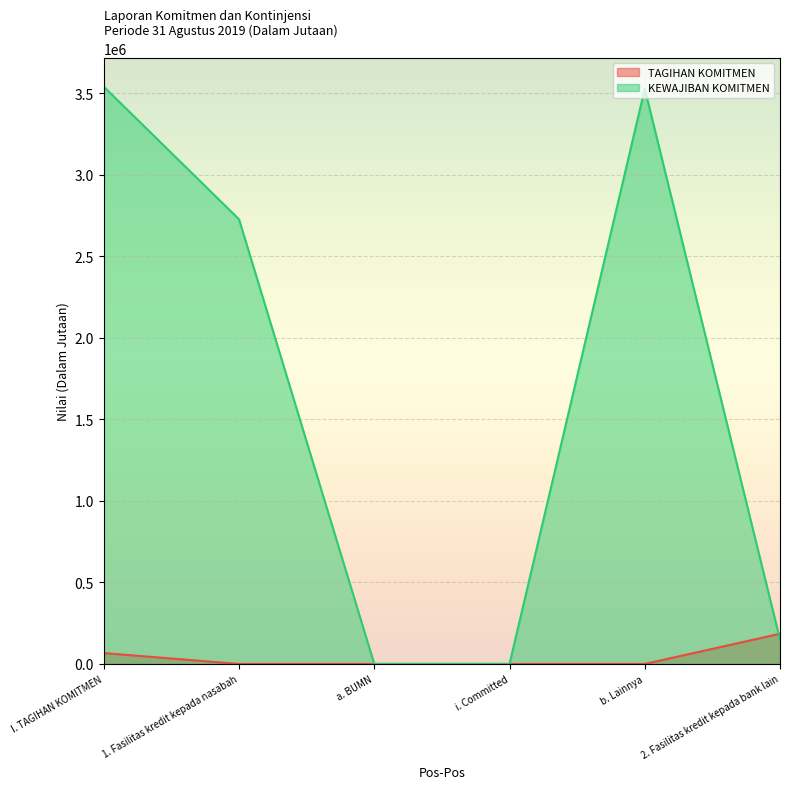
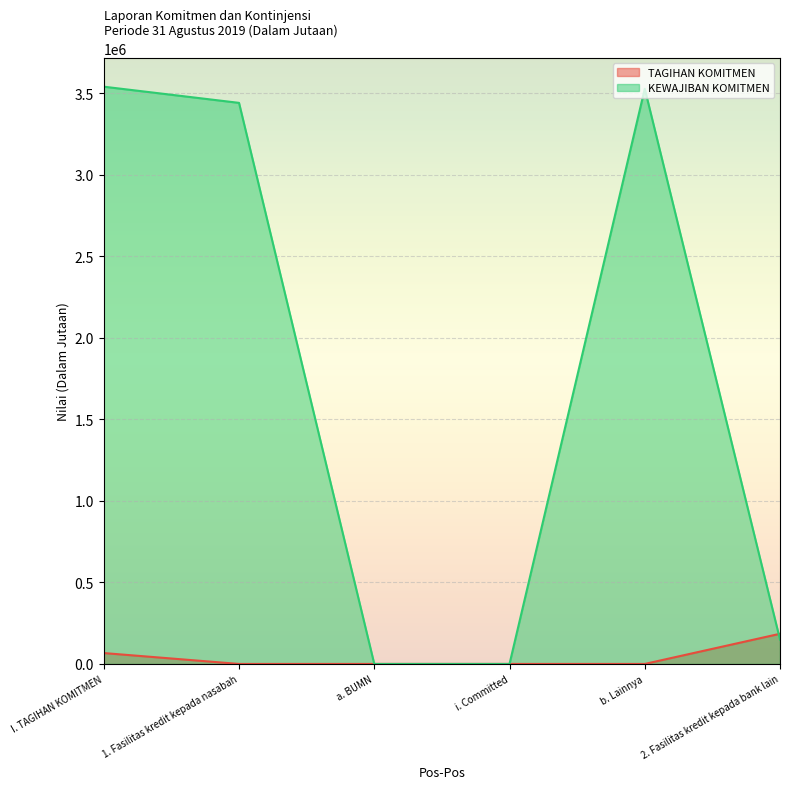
KEWAJIBAN KOMITMEN, 1. Fasilitas kredit kepada nasabah: 2730000 -> 3440000
